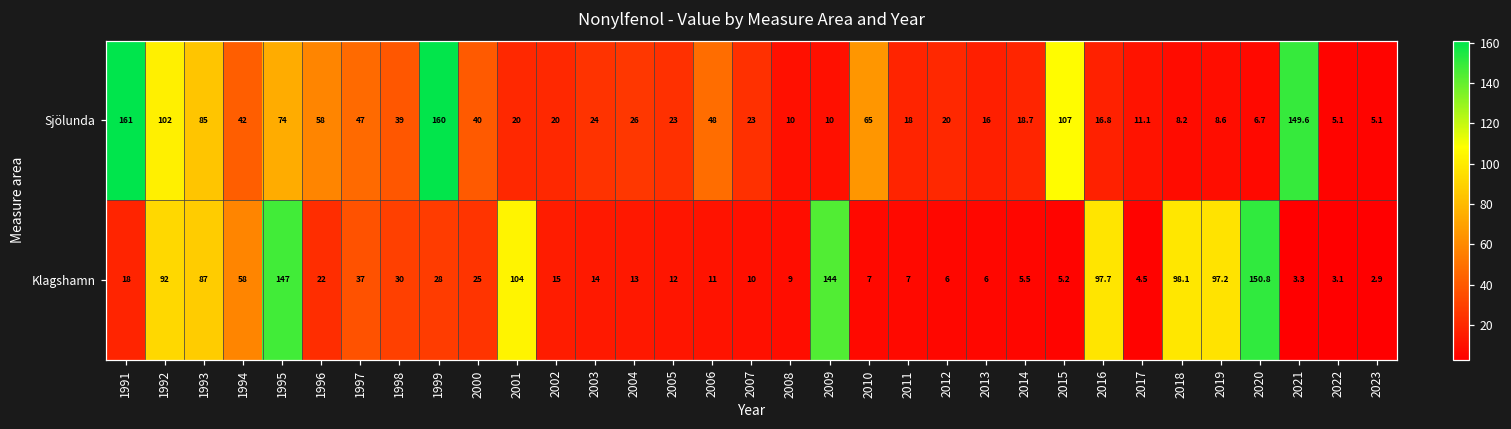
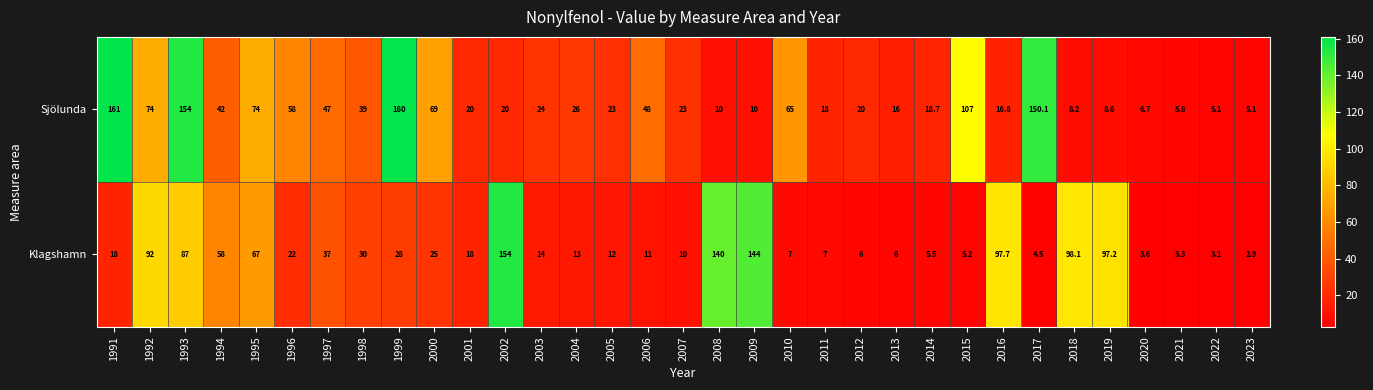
Sjölunda, 1992: 102 -> 74
Sjölunda, 1993: 85 -> 154
Sjölunda, 2000: 40 -> 69
Sjölunda, 2017: 11.1 -> 150.1
Sjölunda, 2021: 149.6 -> 5.8
Klagshamn, 1995: 147 -> 67
Klagshamn, 2001: 104 -> 18
Klagshamn, 2002: 15 -> 154
Klagshamn, 2008: 9 -> 140
Klagshamn, 2020: 150.8 -> 3.6
